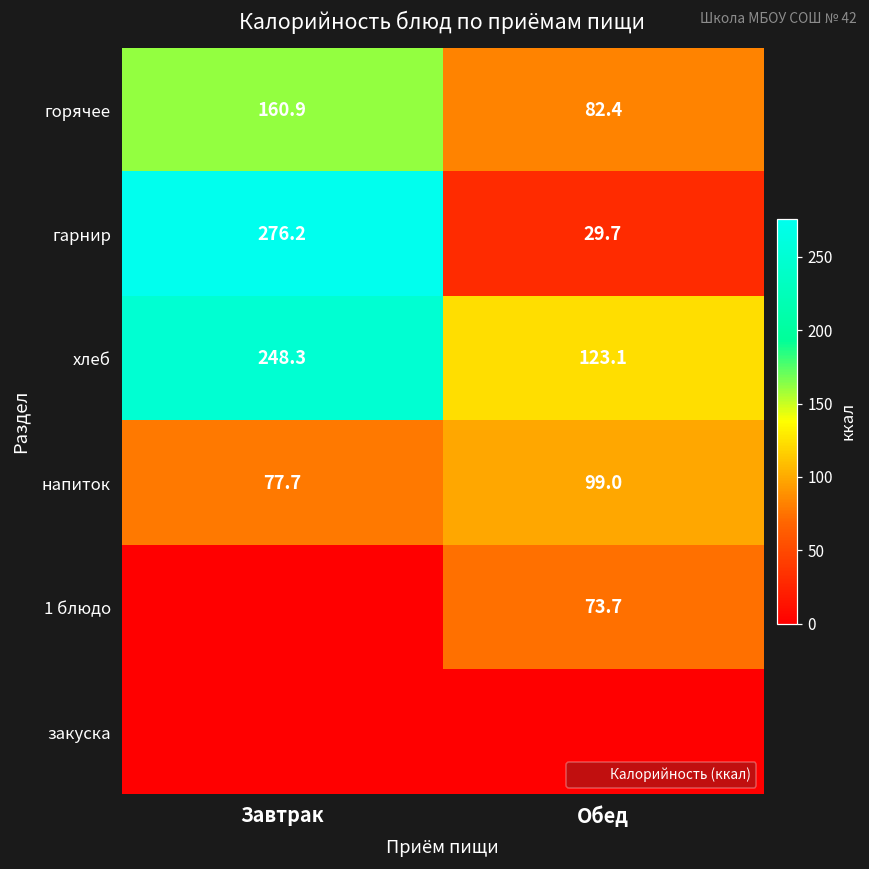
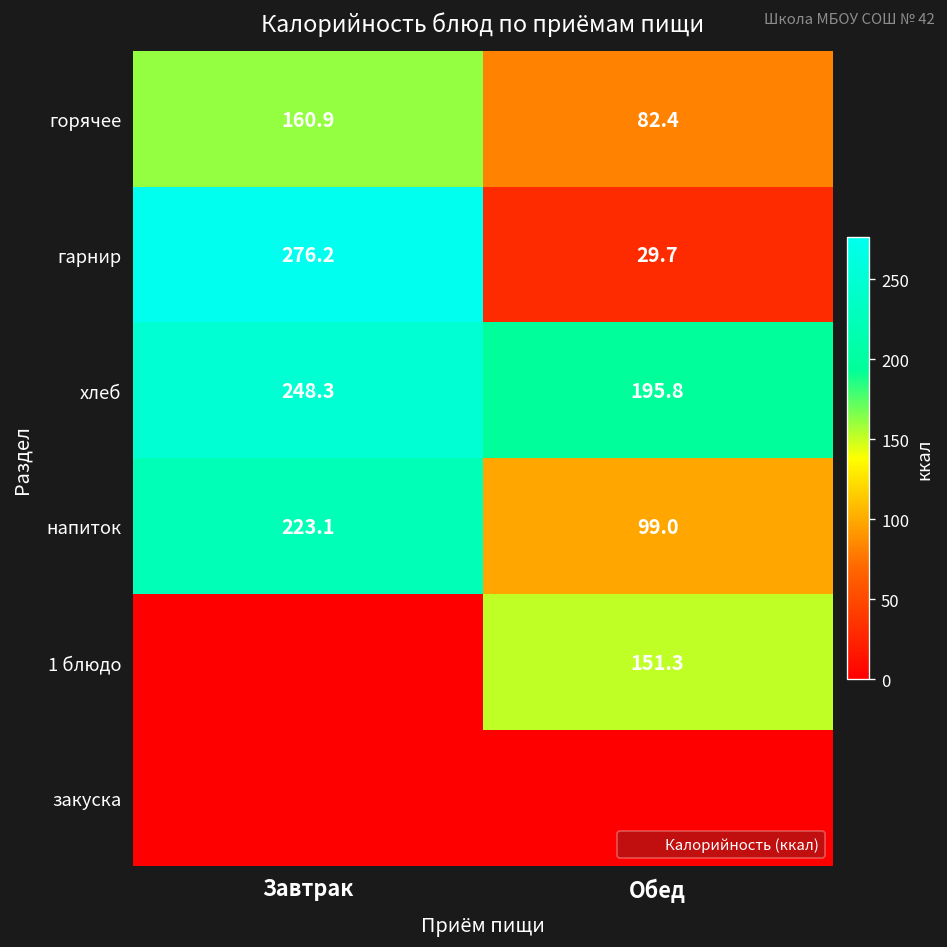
хлеб, Обед: 123.1 -> 195.8
напиток, Завтрак: 77.7 -> 223.1
1 блюдо, Обед: 73.7 -> 151.3
